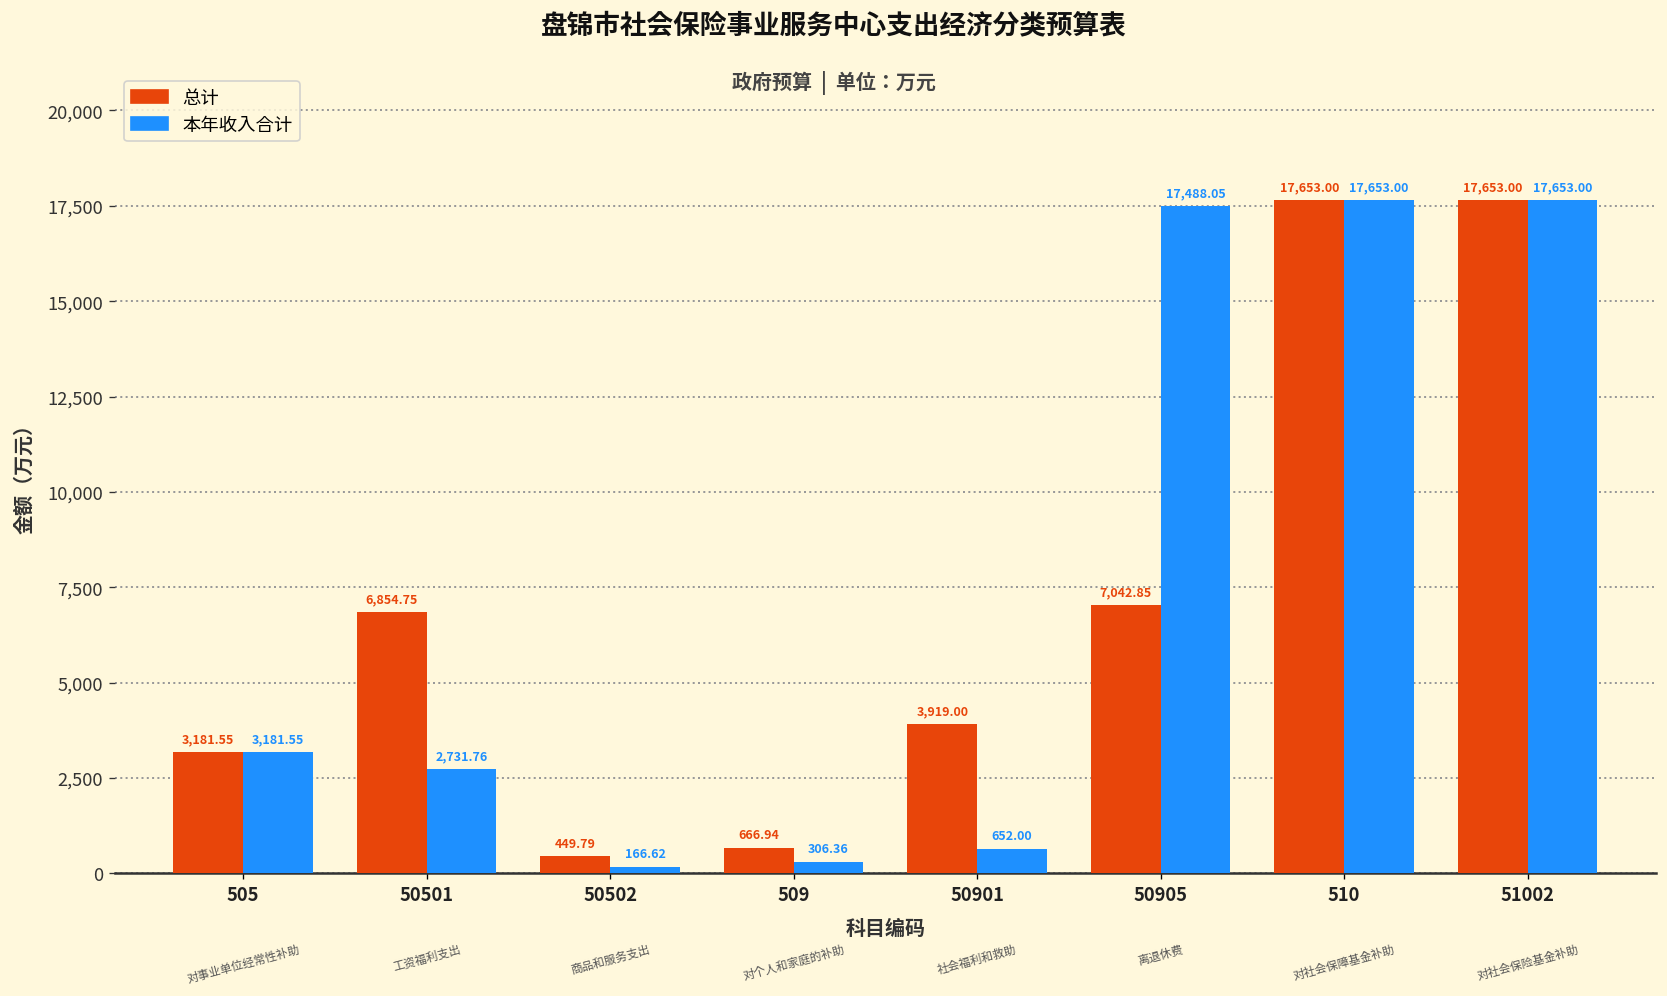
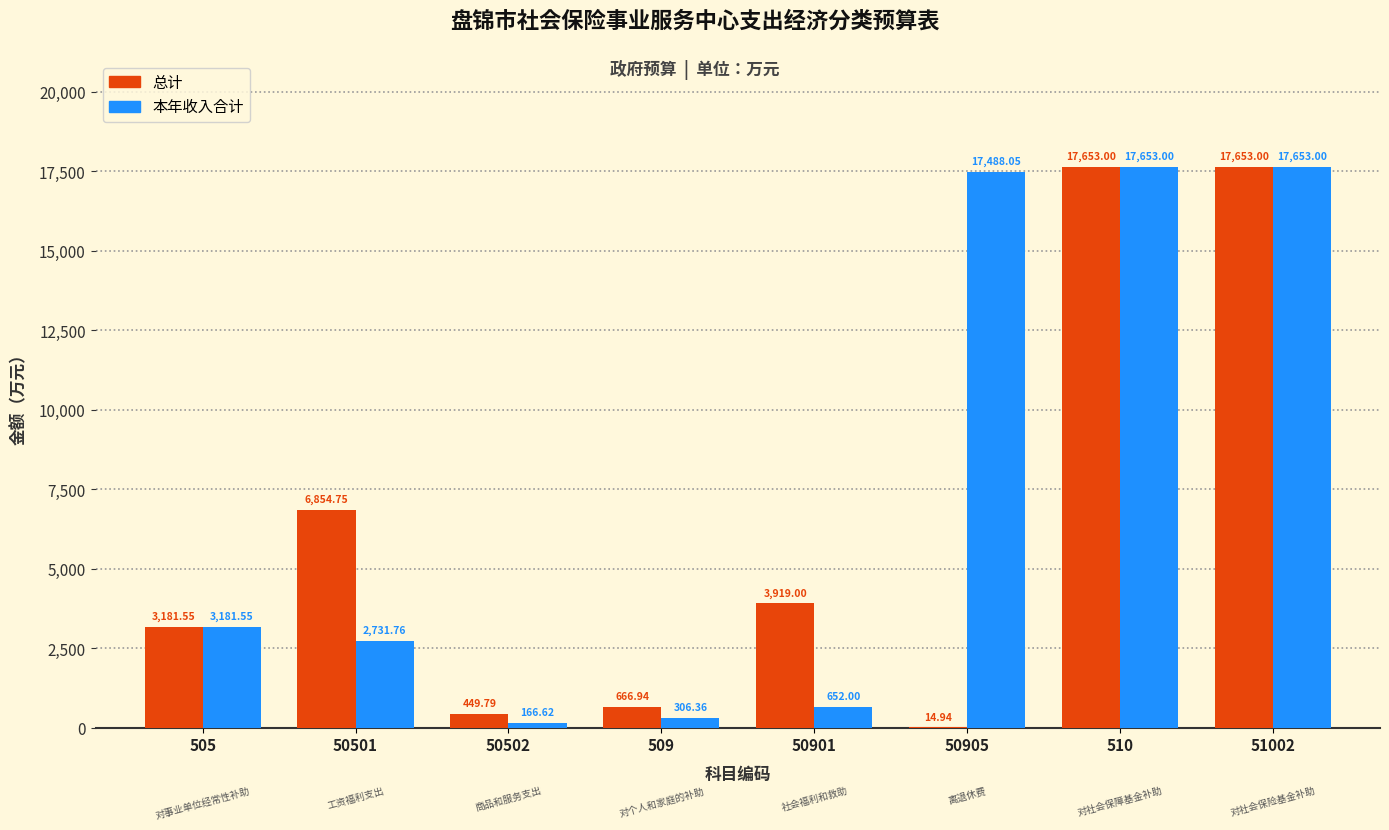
总计, 50905: 7,042.85 -> 14.94
